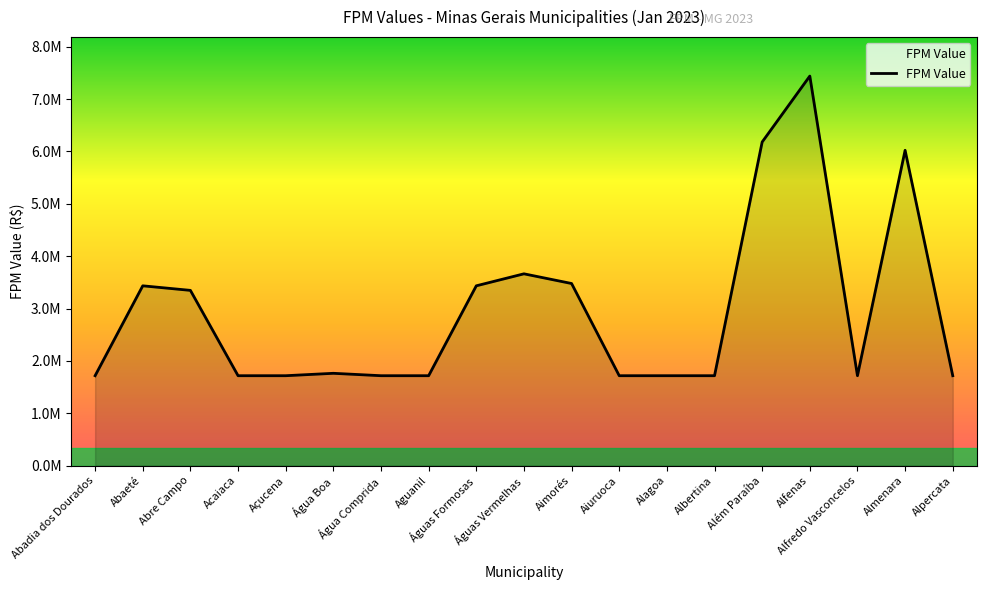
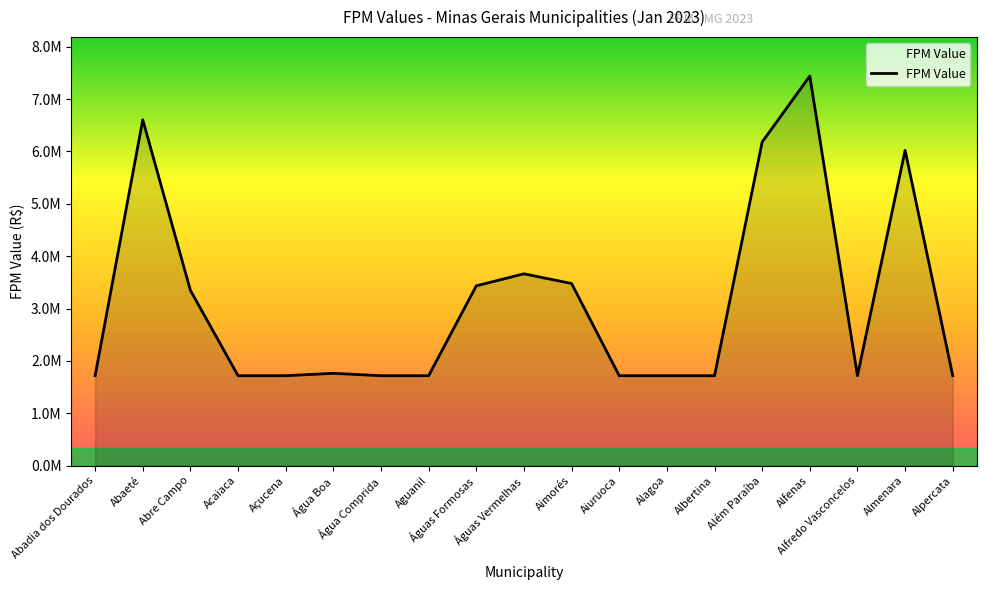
Abaeté: 3400000 -> 6600000
